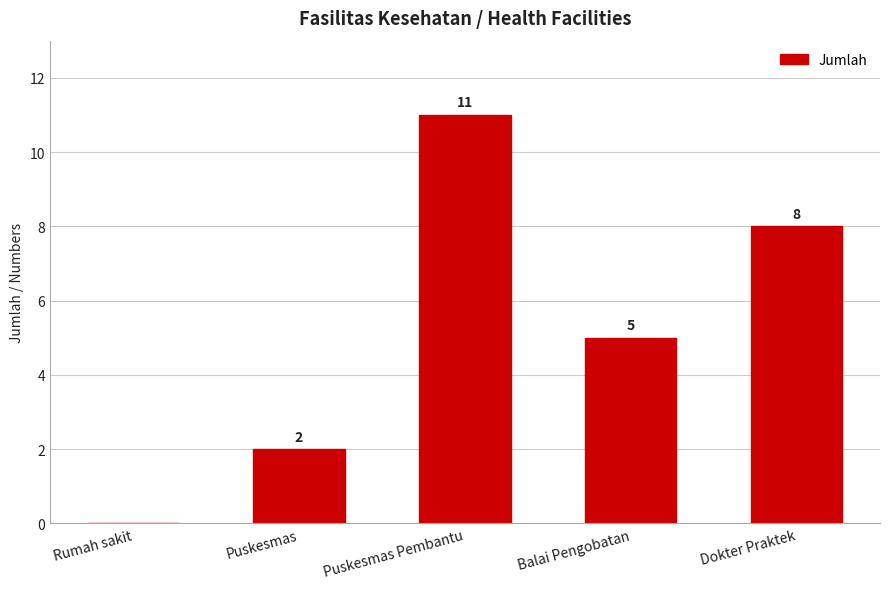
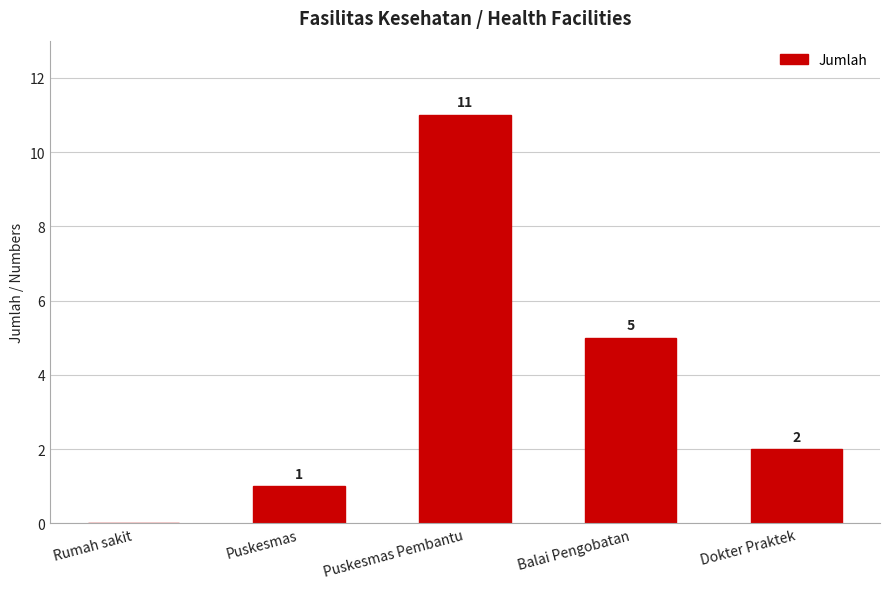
Puskesmas: 2 -> 1
Dokter Praktek: 8 -> 2
